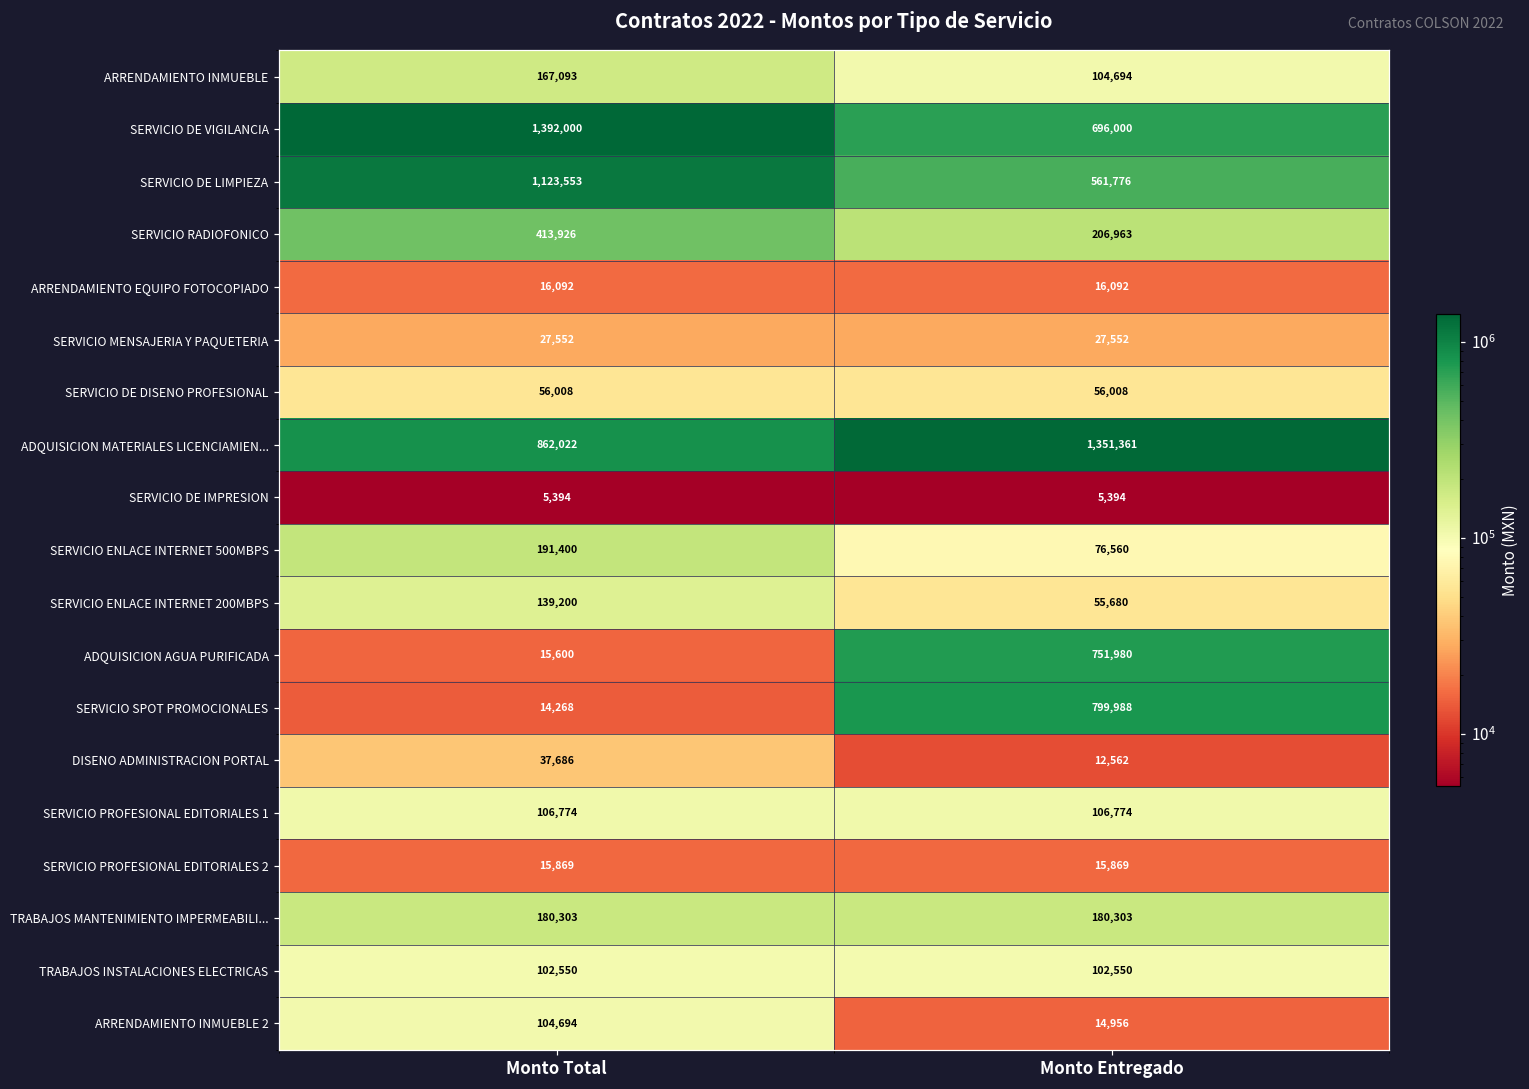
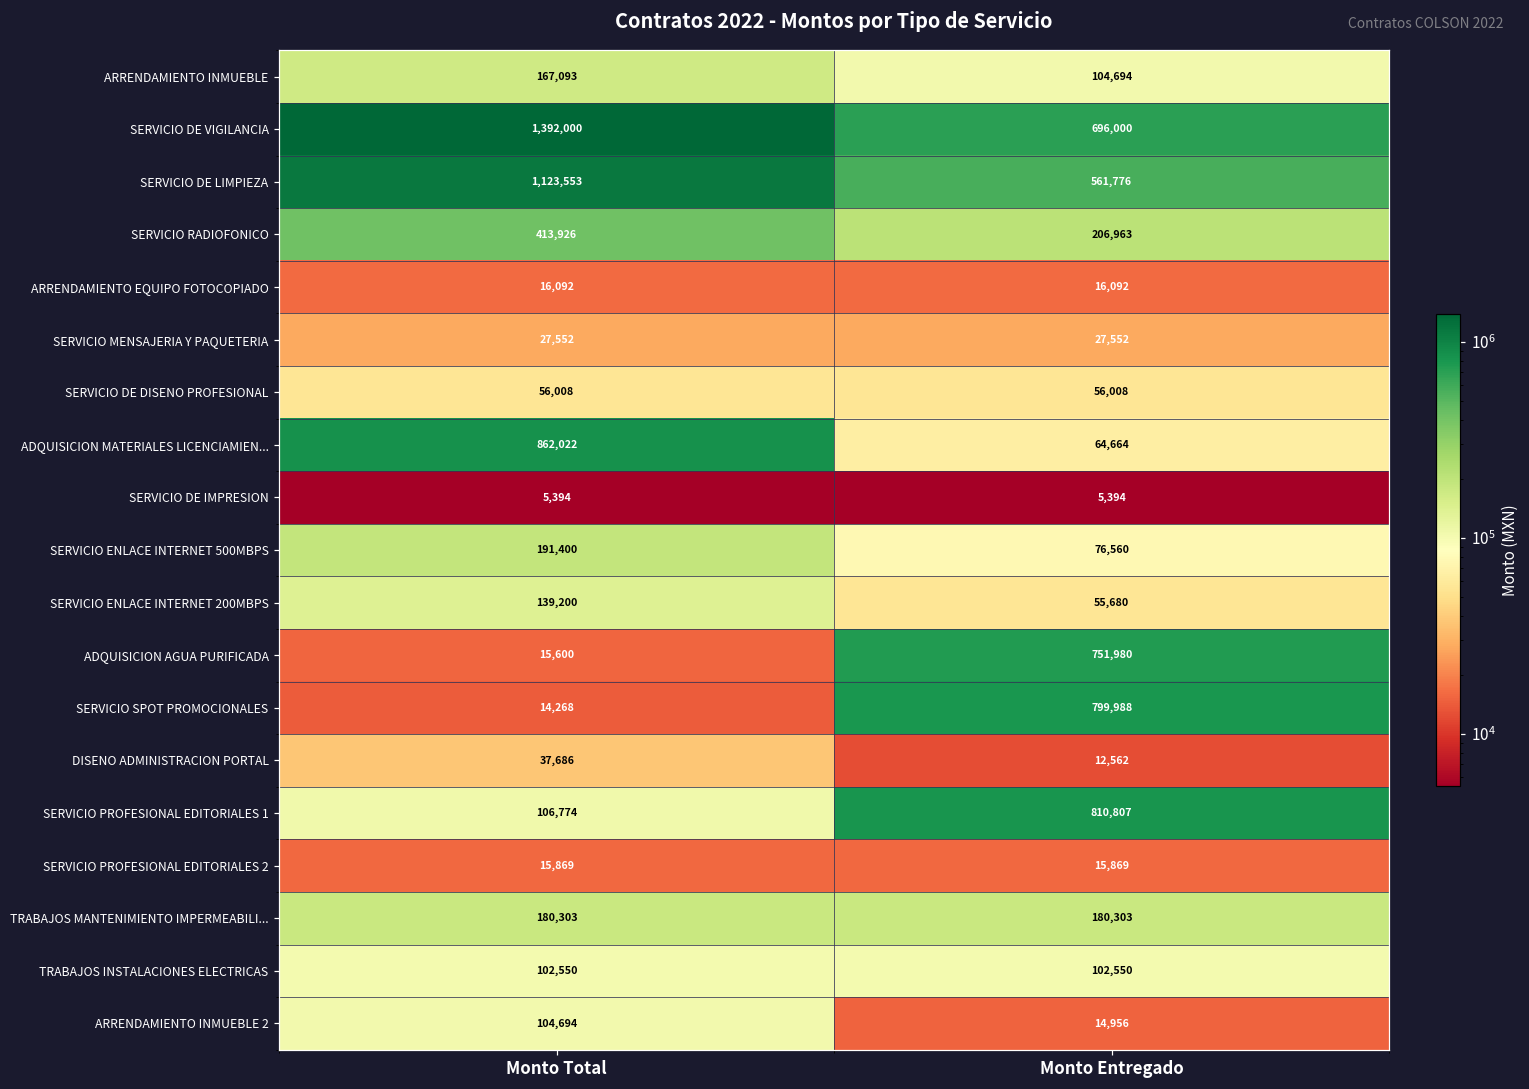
ADQUISICION MATERIALES LICENCIAMIEN..., Monto Entregado: 1,351,361 -> 64,664
SERVICIO PROFESIONAL EDITORIALES 1, Monto Entregado: 106,774 -> 810,807
